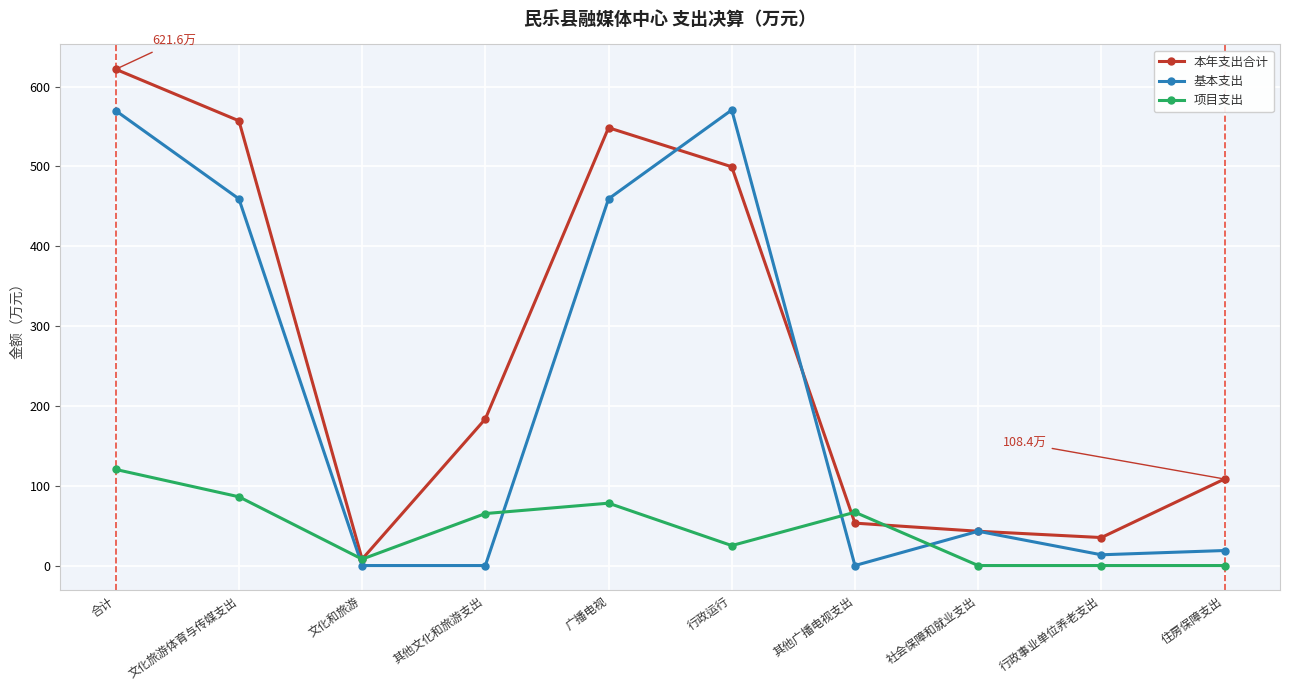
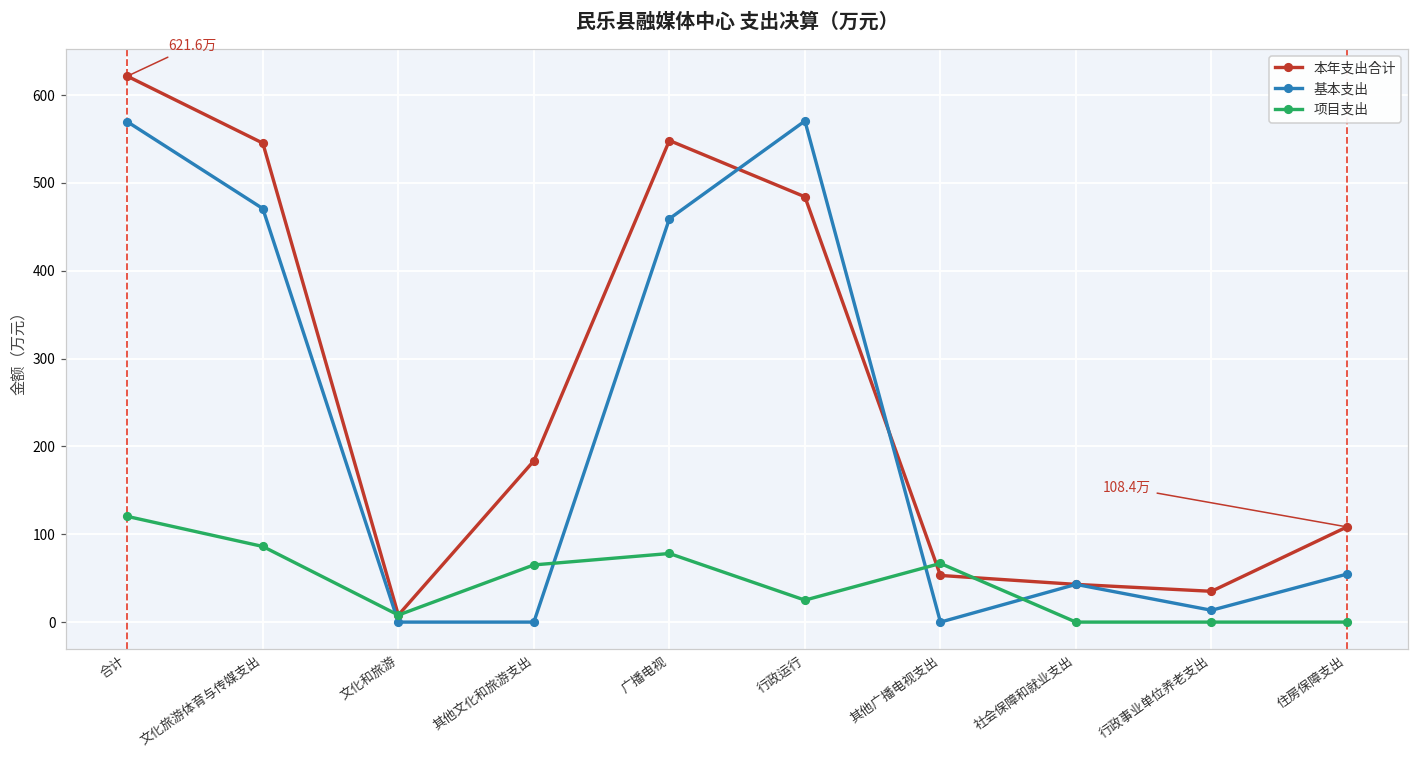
本年支出合计, 文化旅游体育与传媒支出: 560 -> 550
基本支出, 文化旅游体育与传媒支出: 460 -> 470
本年支出合计, 行政运行: 500 -> 480
基本支出, 住房保障支出: 20 -> 50
